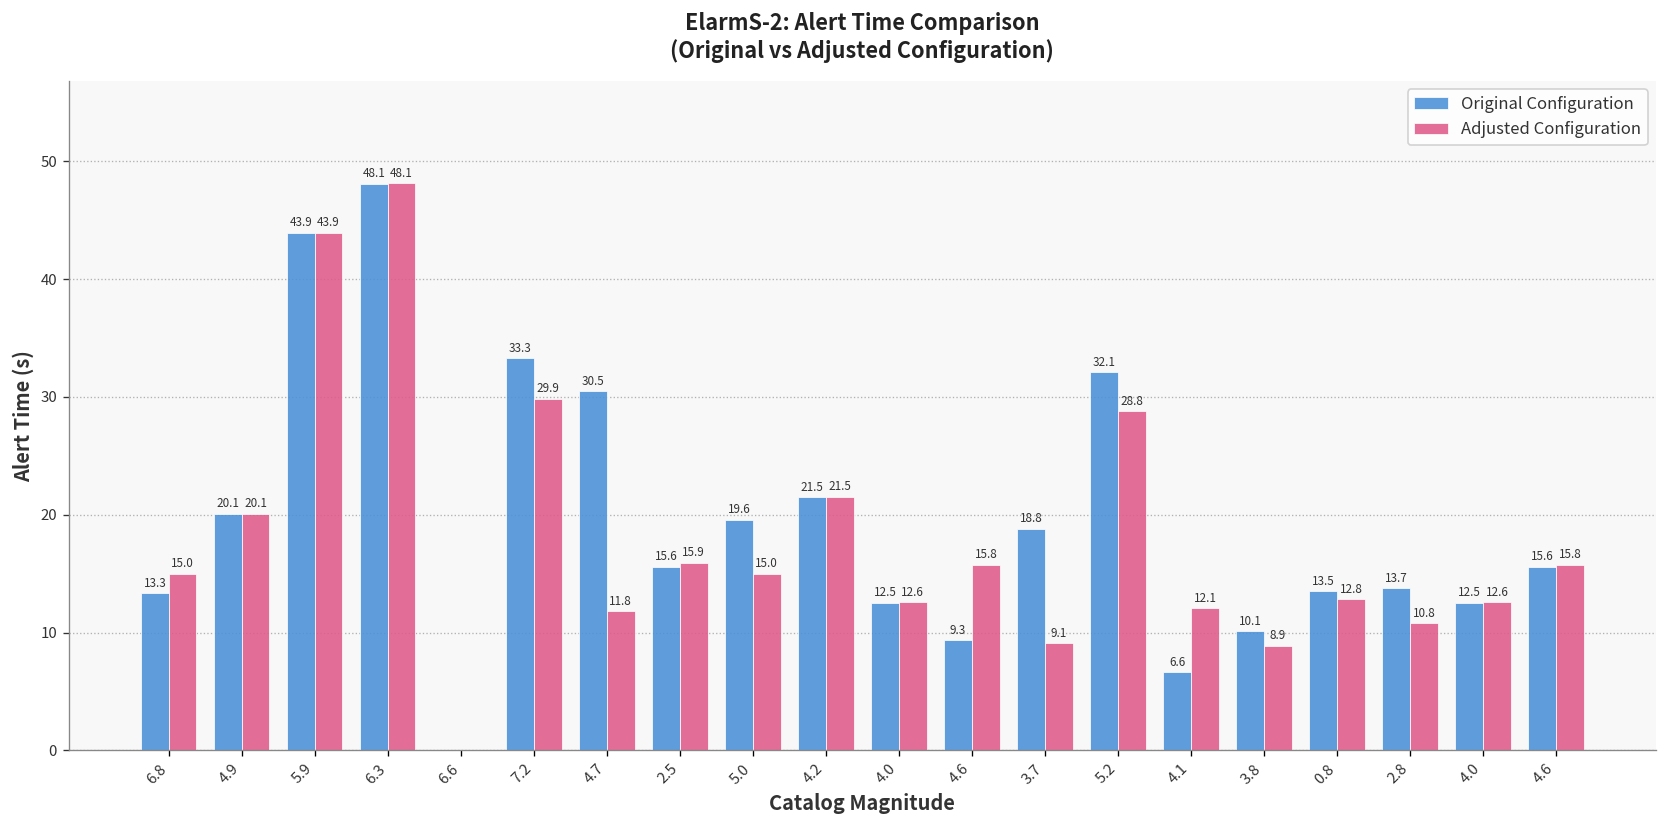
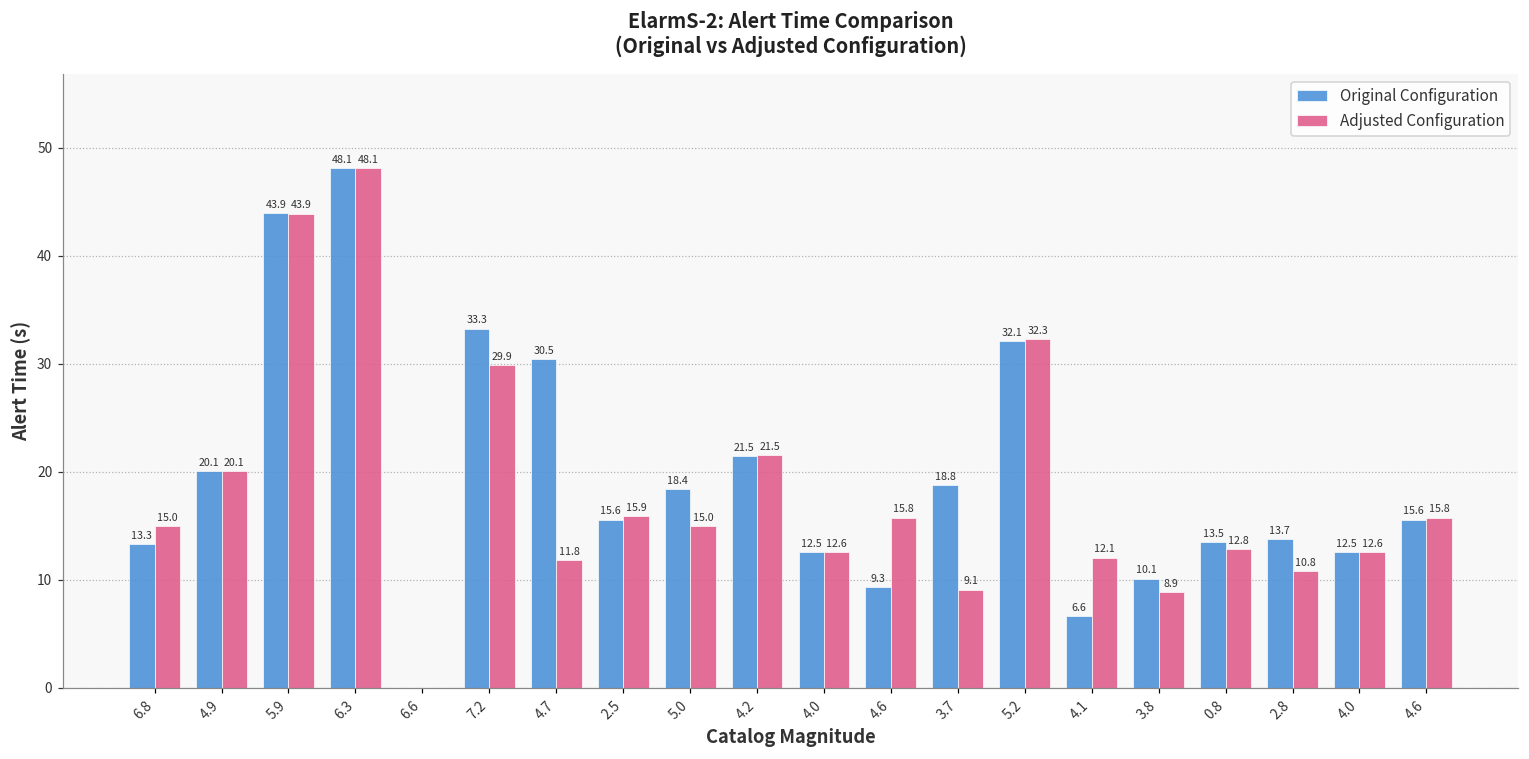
Original Configuration, 5.0: 19.6 -> 18.4
Adjusted Configuration, 5.2: 28.8 -> 32.3
